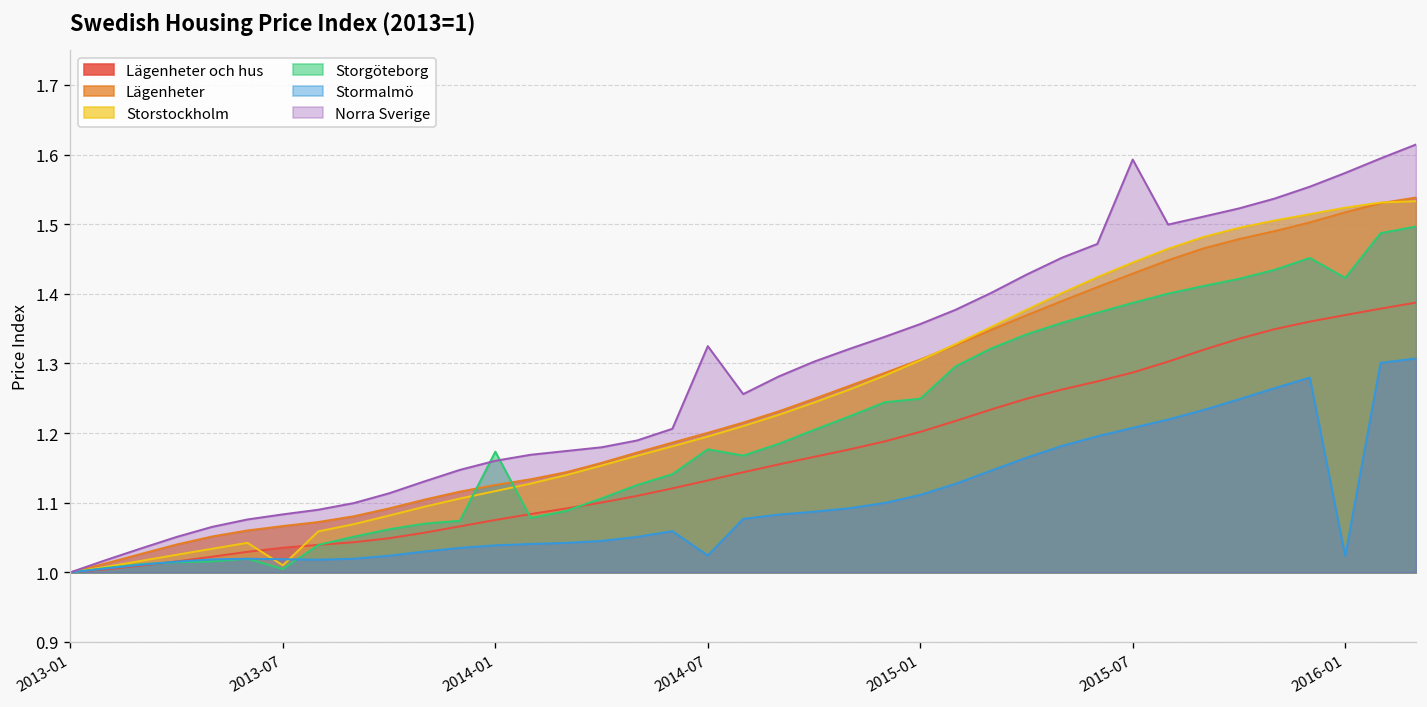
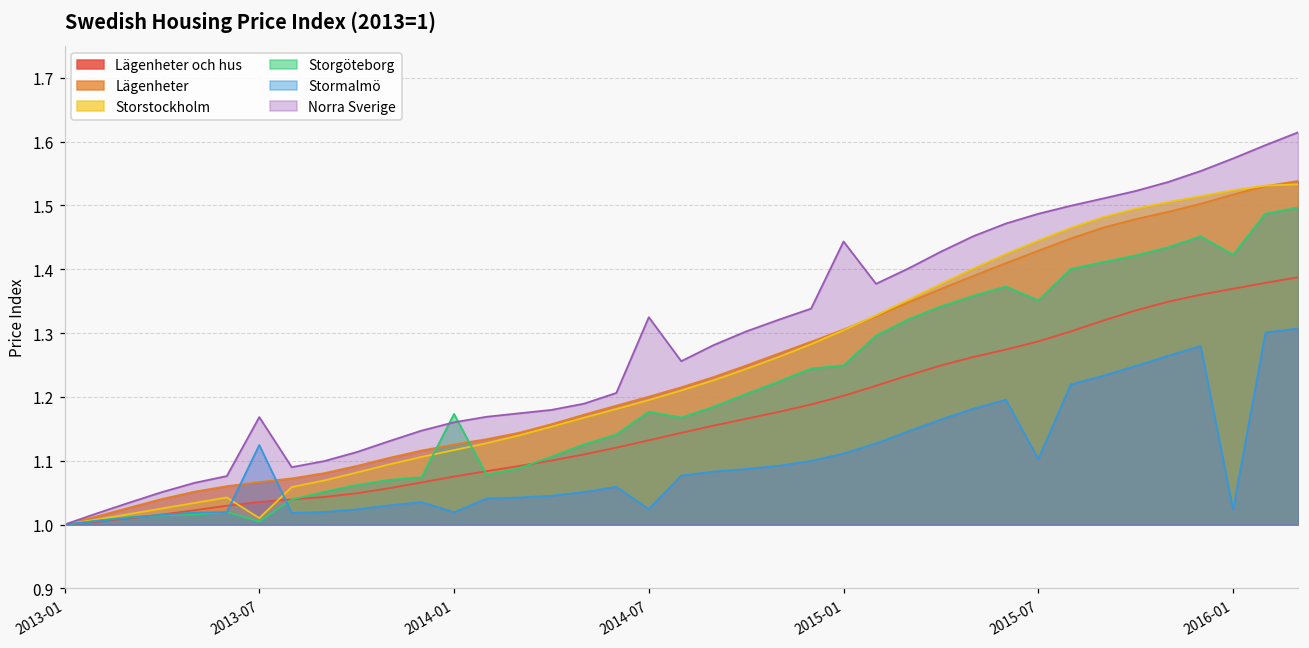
Stormalmö, 2013-07: 1.02 -> 1.12
Norra Sverige, 2013-07: 1.08 -> 1.17
Stormalmö, 2014-01: 1.04 -> 1.02
Norra Sverige, 2015-01: 1.36 -> 1.44
Storgöteborg, 2015-07: 1.39 -> 1.35
Stormalmö, 2015-07: 1.21 -> 1.10
Norra Sverige, 2015-07: 1.59 -> 1.49
